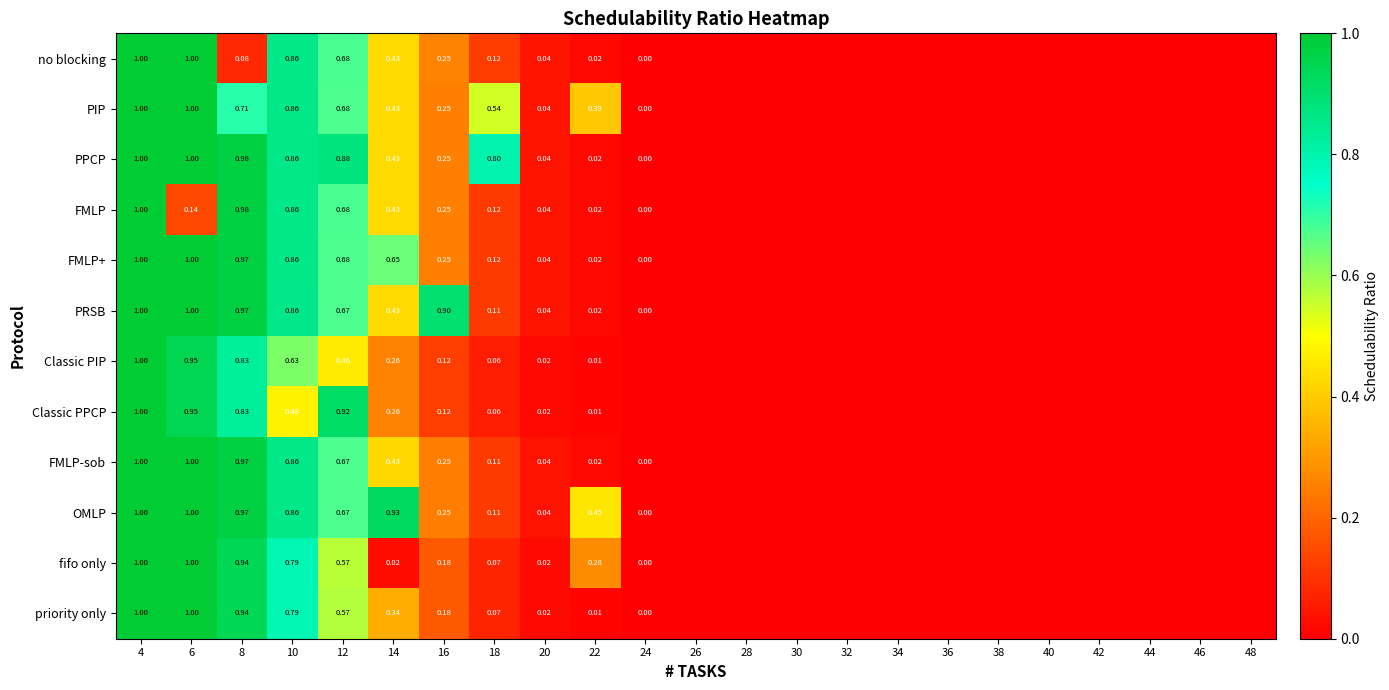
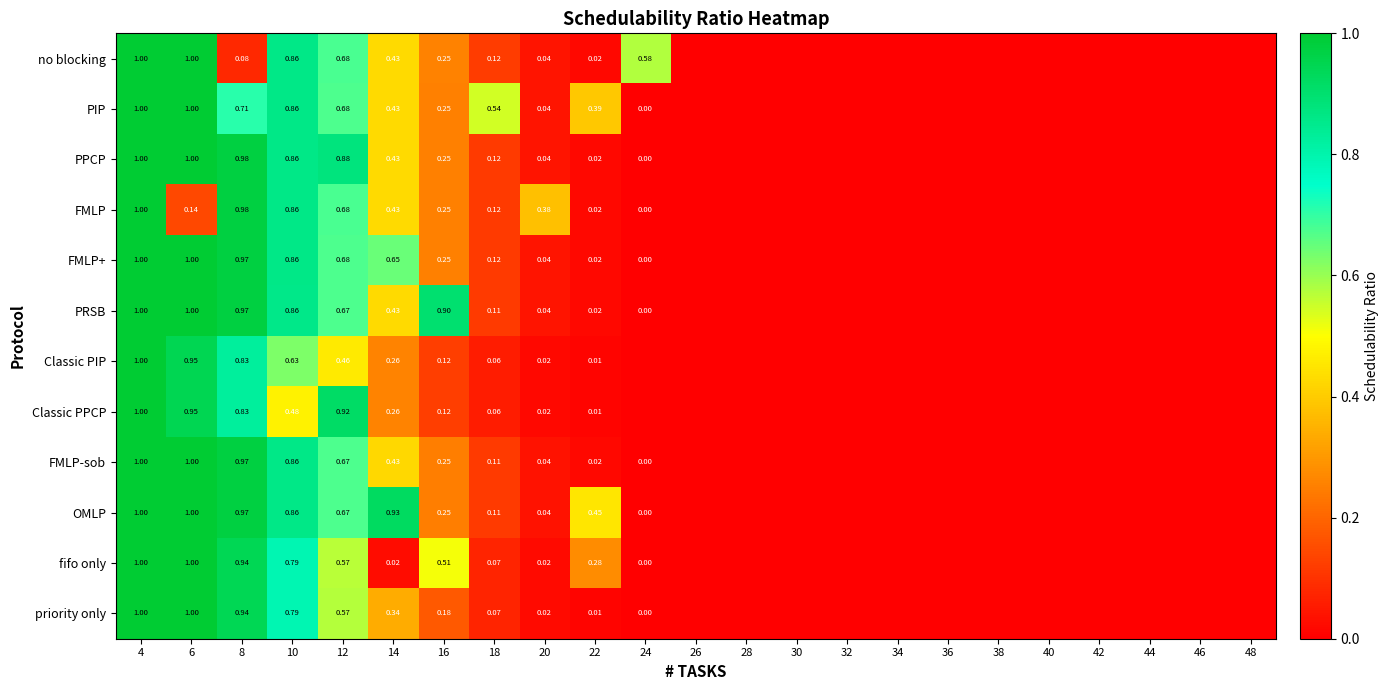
no blocking, 24: 0.00 -> 0.58
PPCP, 18: 0.80 -> 0.12
FMLP, 20: 0.04 -> 0.38
fifo only, 16: 0.18 -> 0.51
